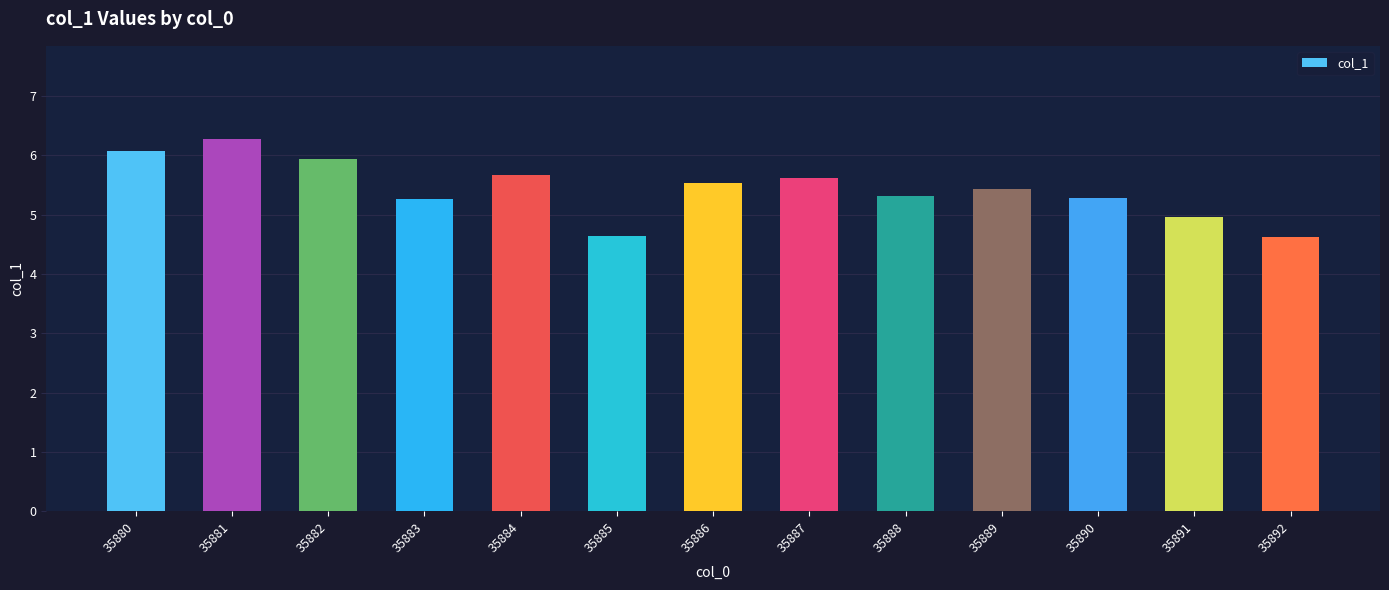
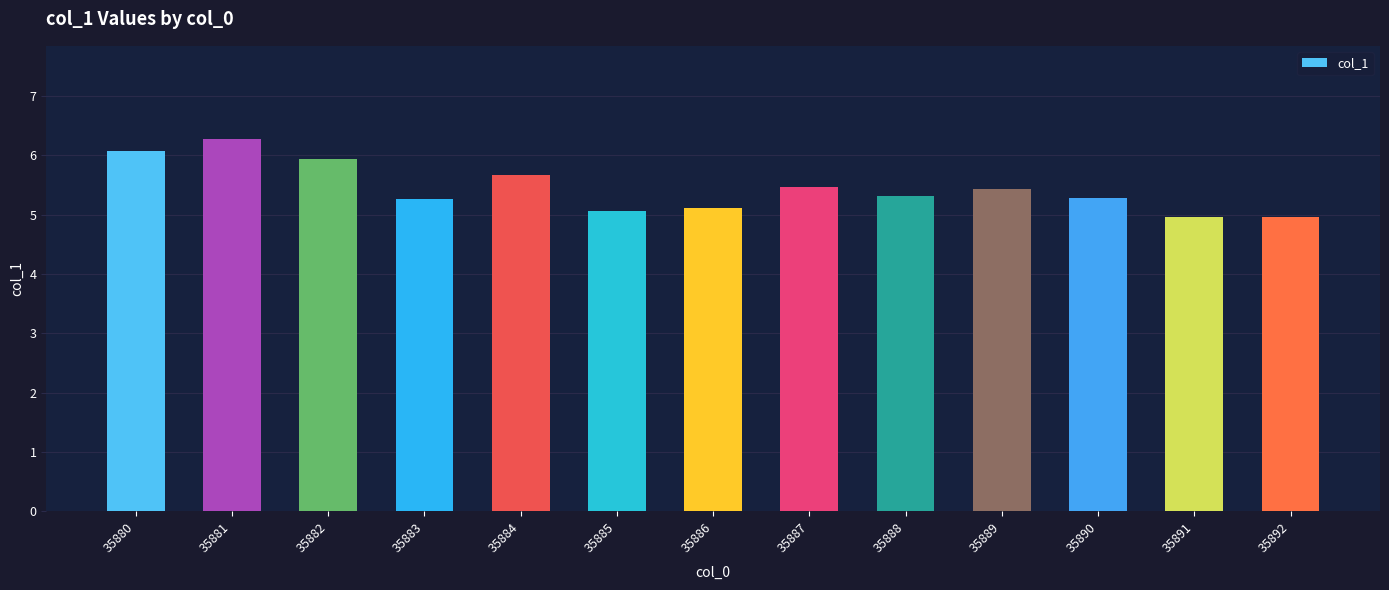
35885: 4.6 -> 5.1
35886: 5.5 -> 5.1
35887: 5.6 -> 5.5
35892: 4.6 -> 5.0
